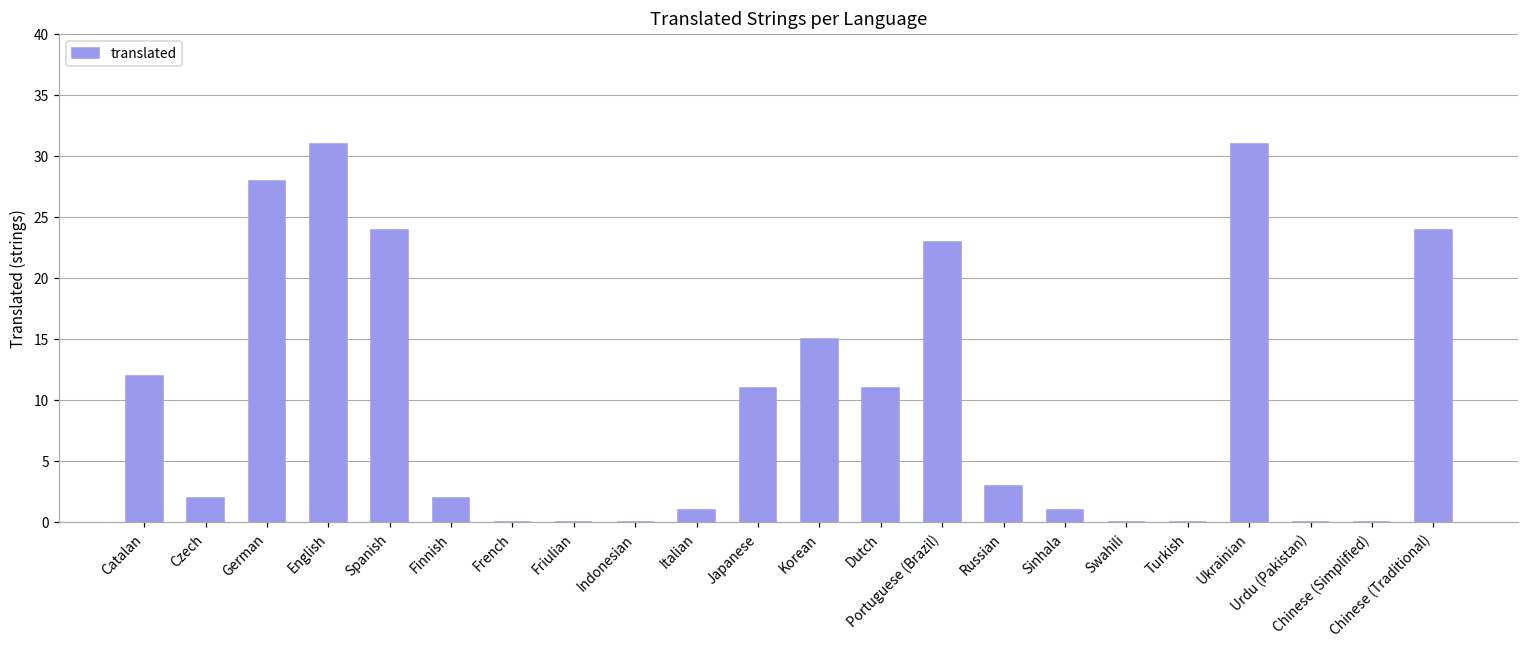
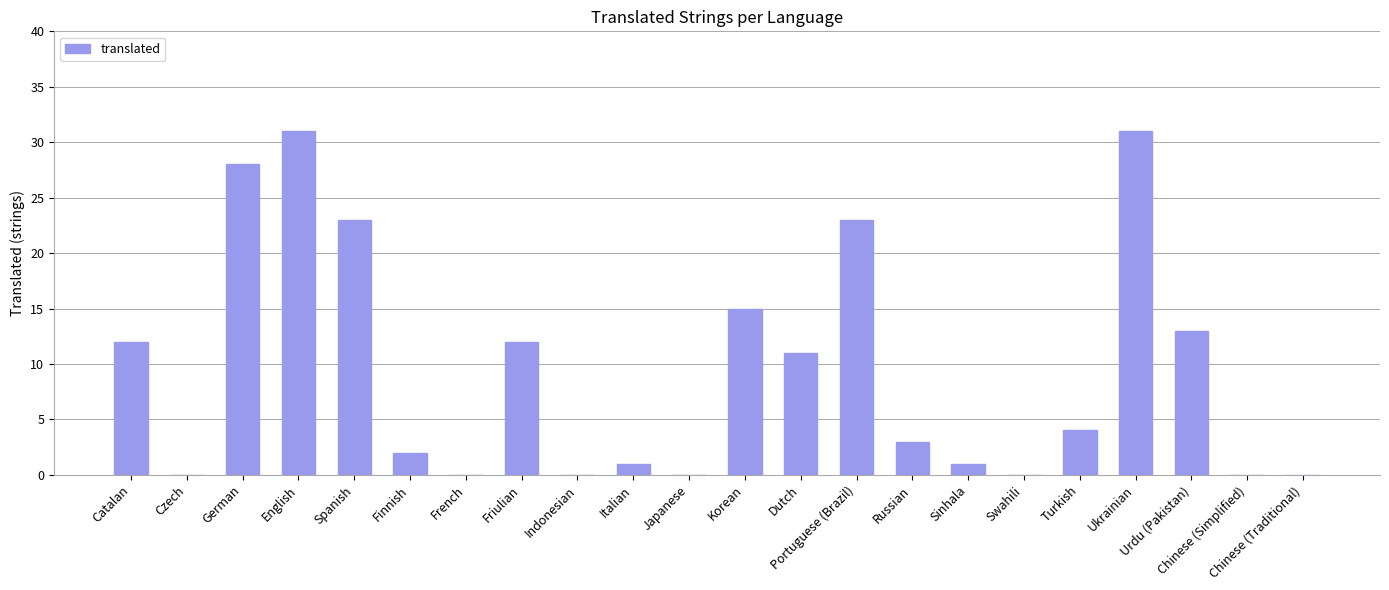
Czech: 2 -> 0
Spanish: 24 -> 23
Friulian: 0 -> 12
Japanese: 11 -> 0
Turkish: 0 -> 4
Urdu (Pakistan): 0 -> 13
Chinese (Traditional): 24 -> 0
